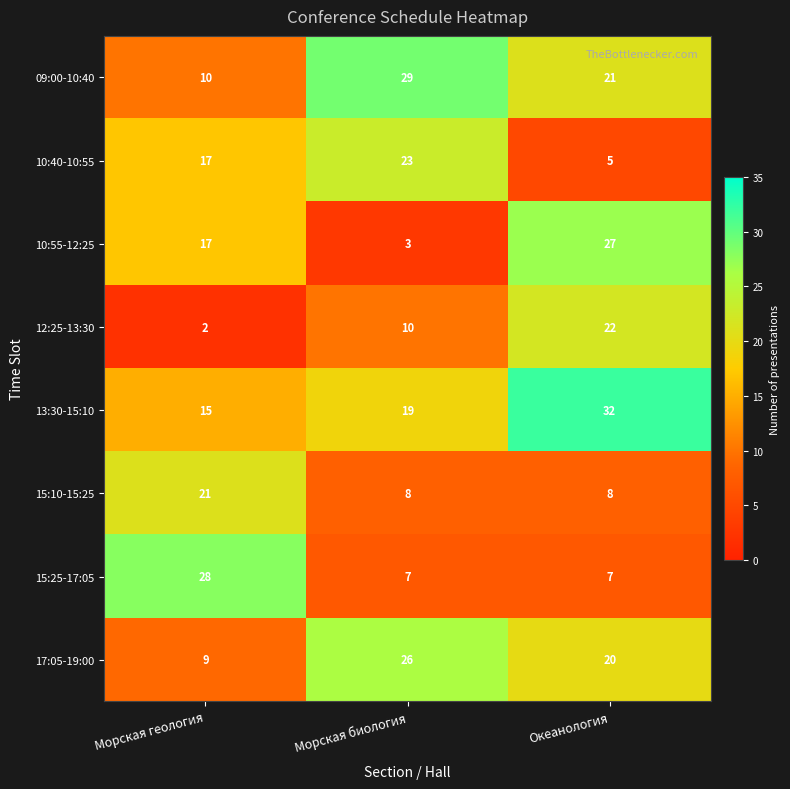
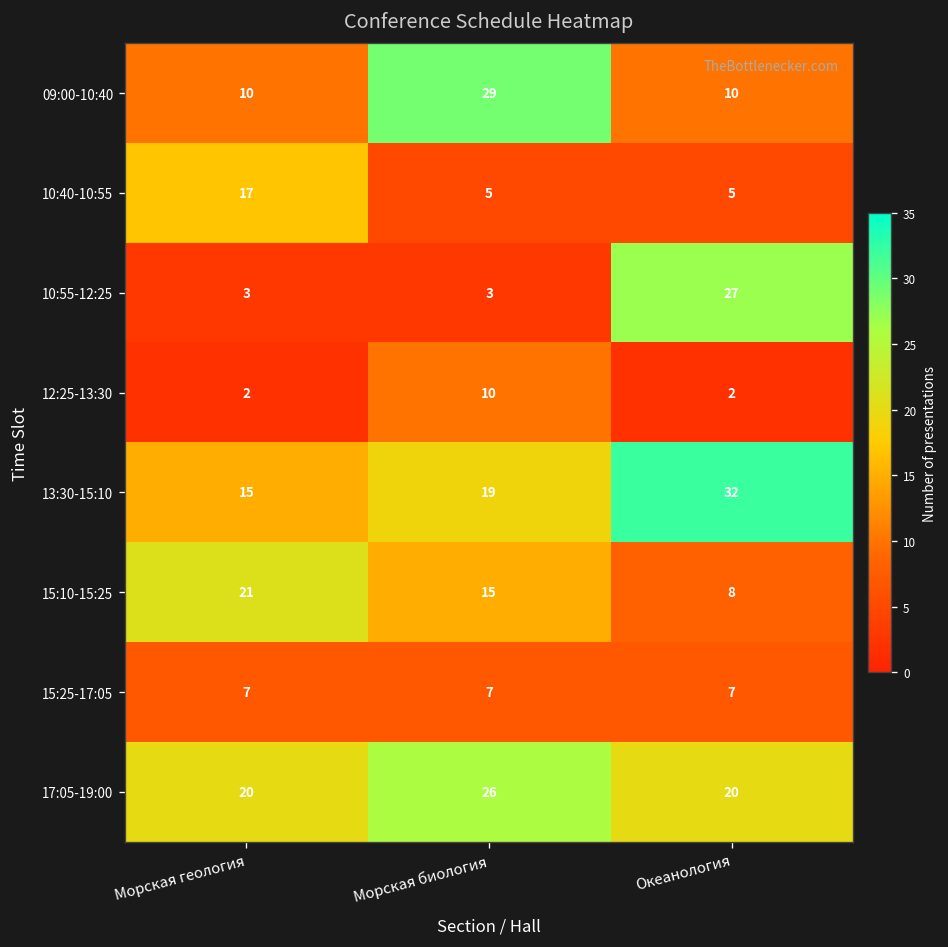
09:00-10:40, Океанология: 21 -> 10
10:40-10:55, Морская биология: 23 -> 5
10:55-12:25, Морская геология: 17 -> 3
12:25-13:30, Океанология: 22 -> 2
15:10-15:25, Морская биология: 8 -> 15
15:25-17:05, Морская геология: 28 -> 7
17:05-19:00, Морская геология: 9 -> 20
